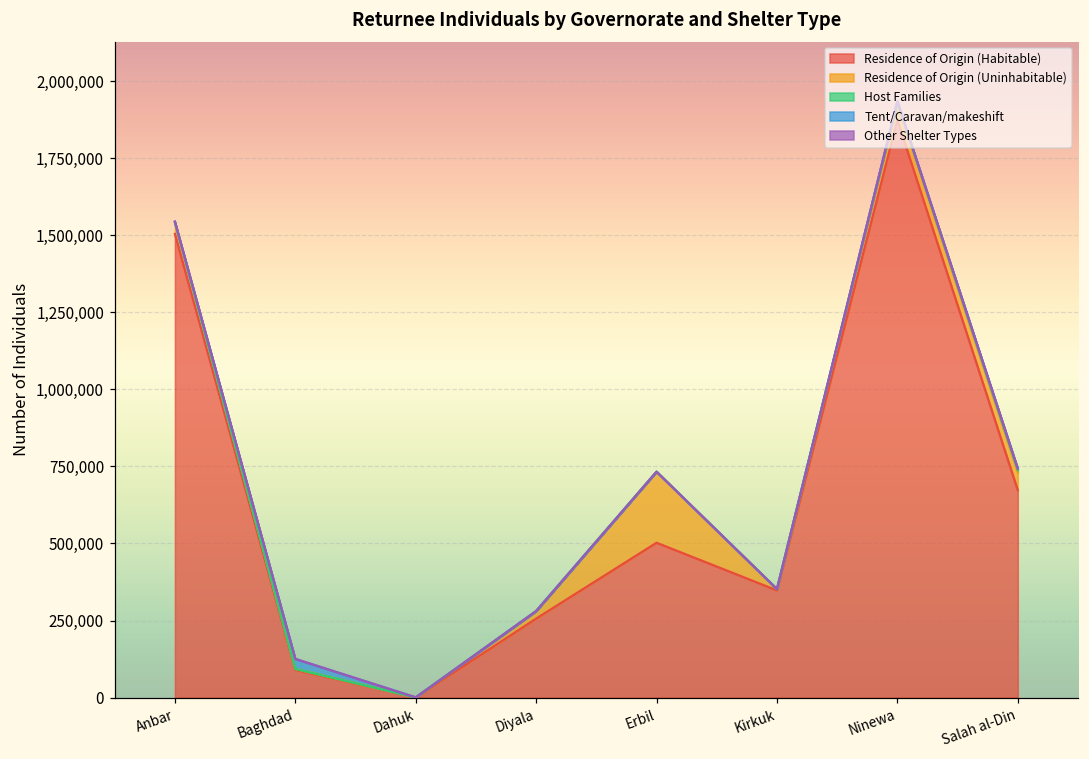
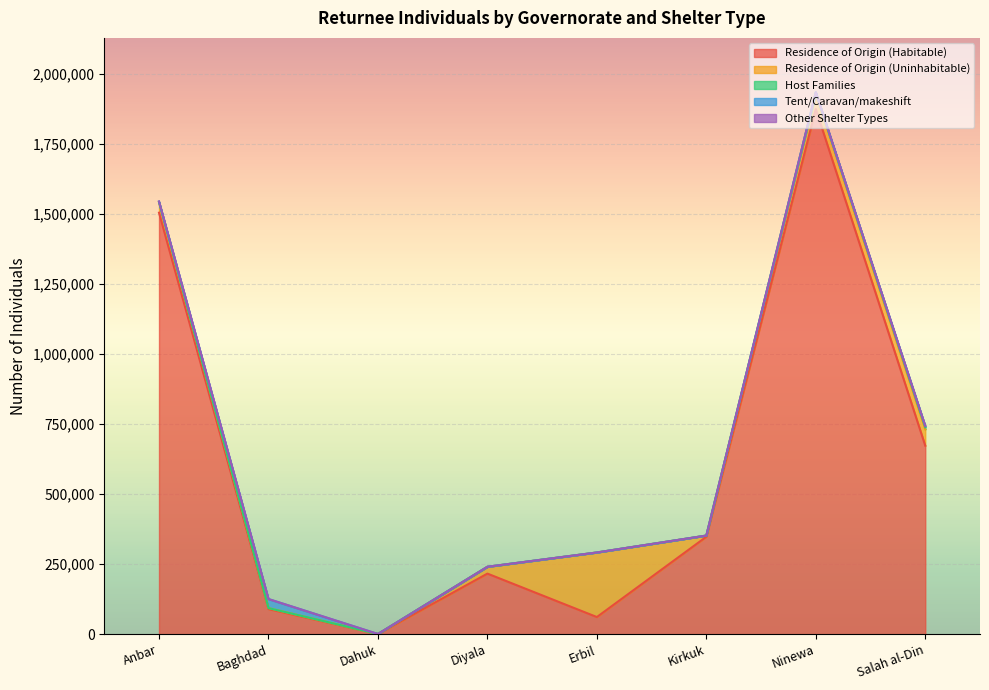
Residence of Origin (Habitable), Diyala: 260,000 -> 220,000
Residence of Origin (Habitable), Erbil: 500,000 -> 60,000
